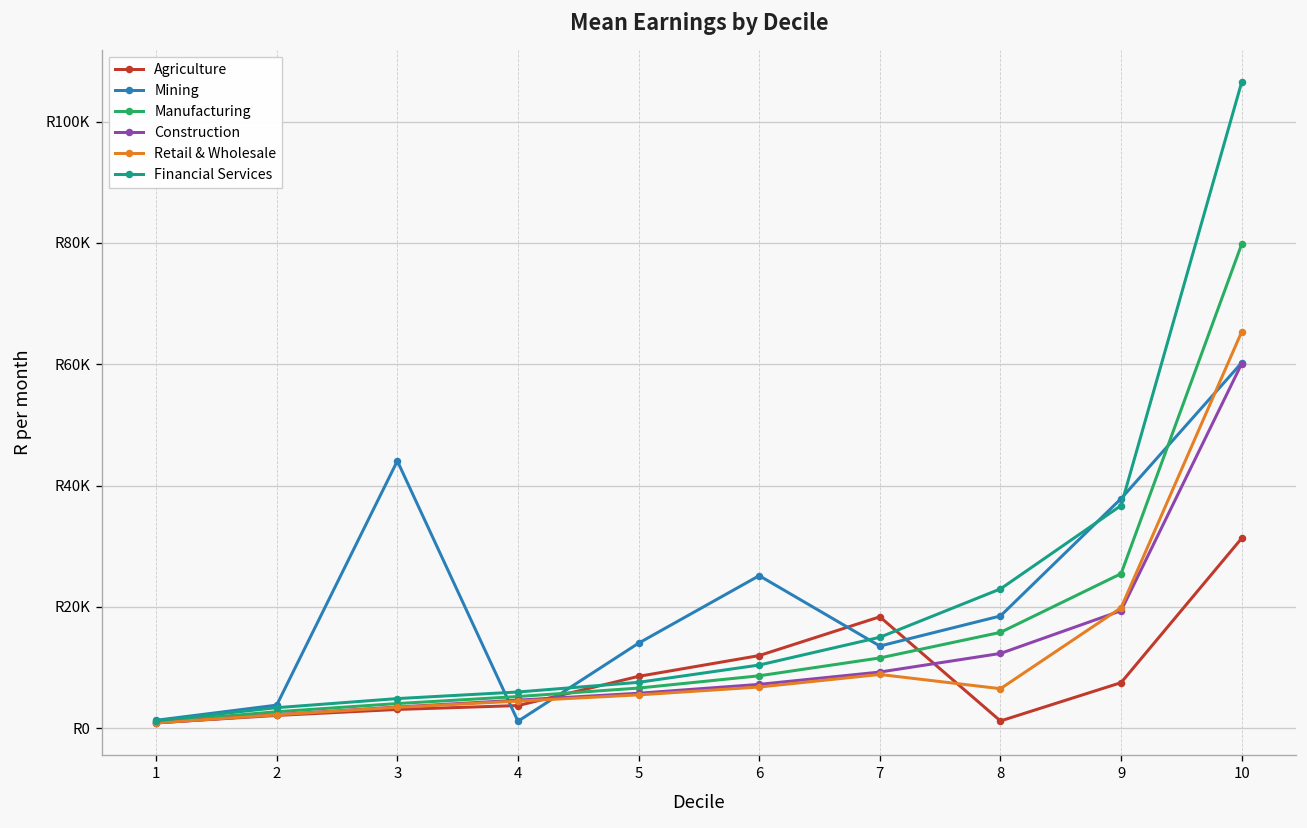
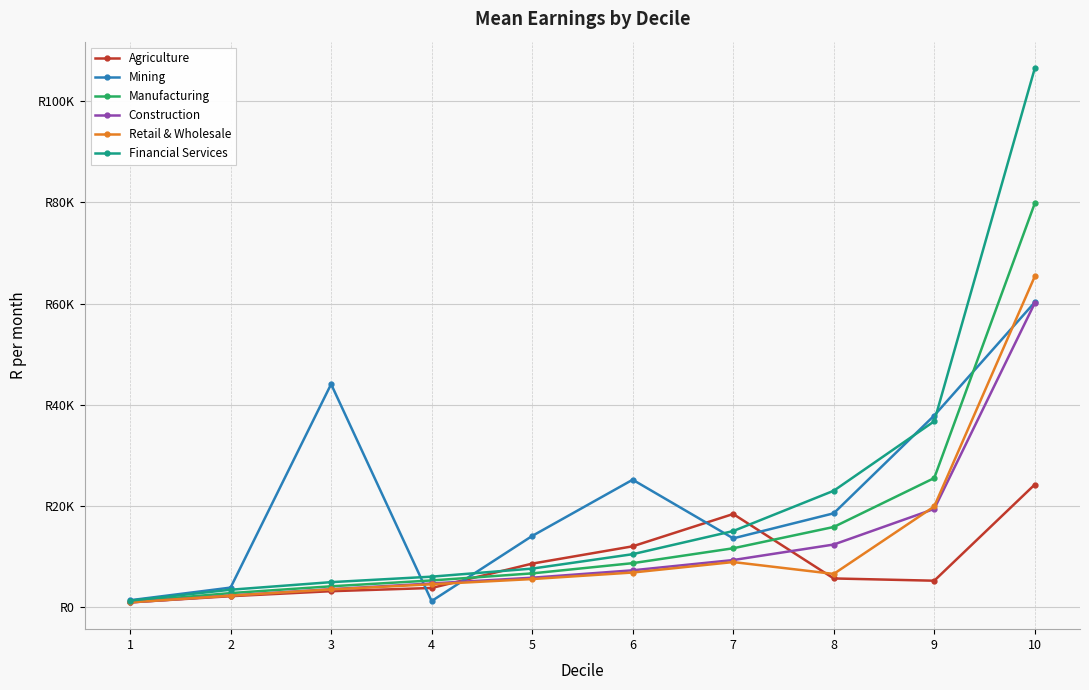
Agriculture, 8: R1000 -> R6000
Agriculture, 9: R8000 -> R5000
Agriculture, 10: R31000 -> R24000
